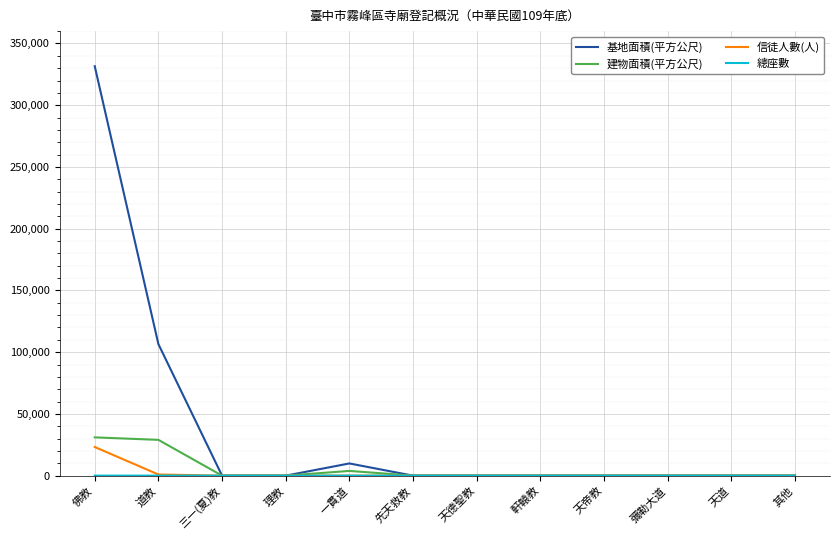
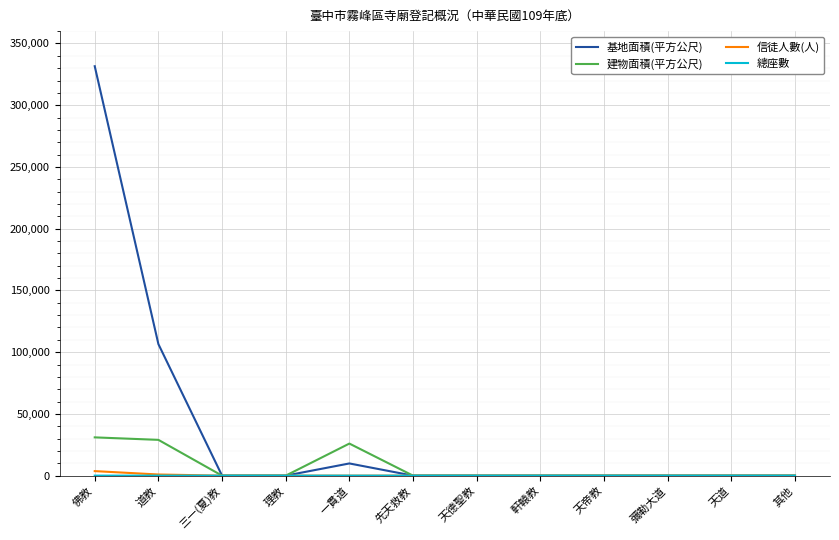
信徒人數(人), 佛教: 23,000 -> 4,000
建物面積(平方公尺), 一貫道: 4,000 -> 26,000
